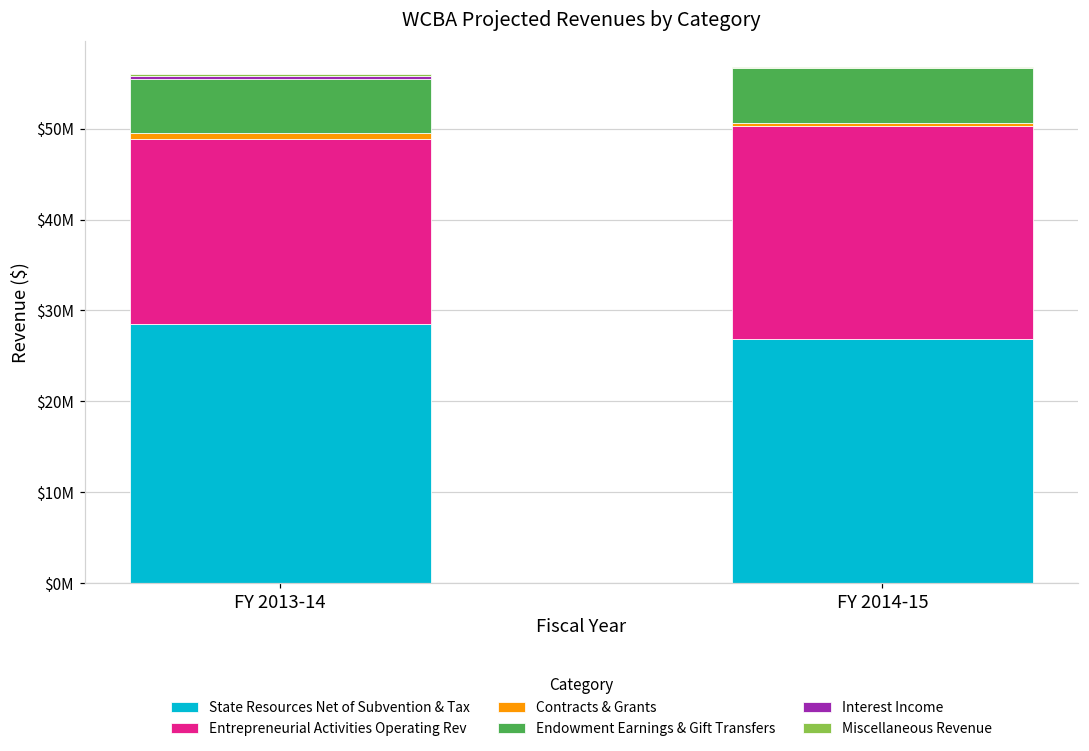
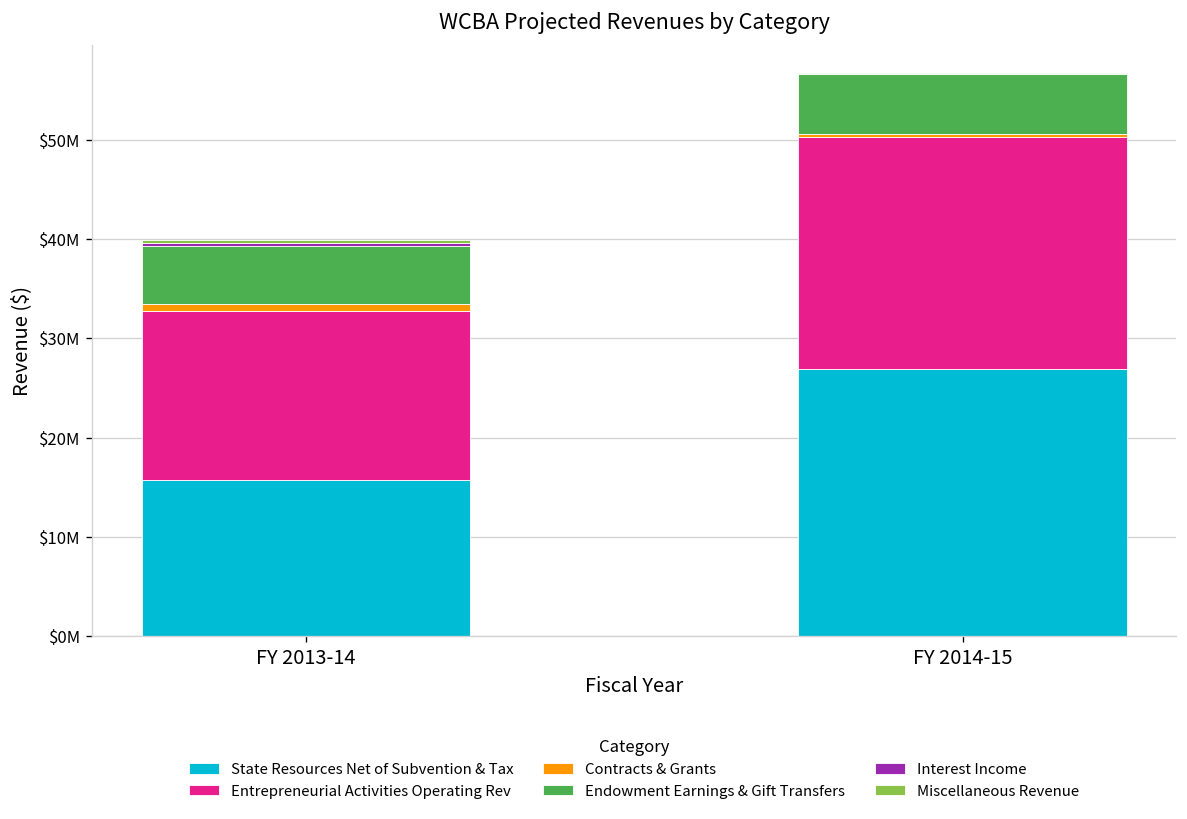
State Resources Net of Subvention & Tax, FY 2013-14: $29000000 -> $16000000
Entrepreneurial Activities Operating Rev, FY 2013-14: $20000000 -> $17000000
